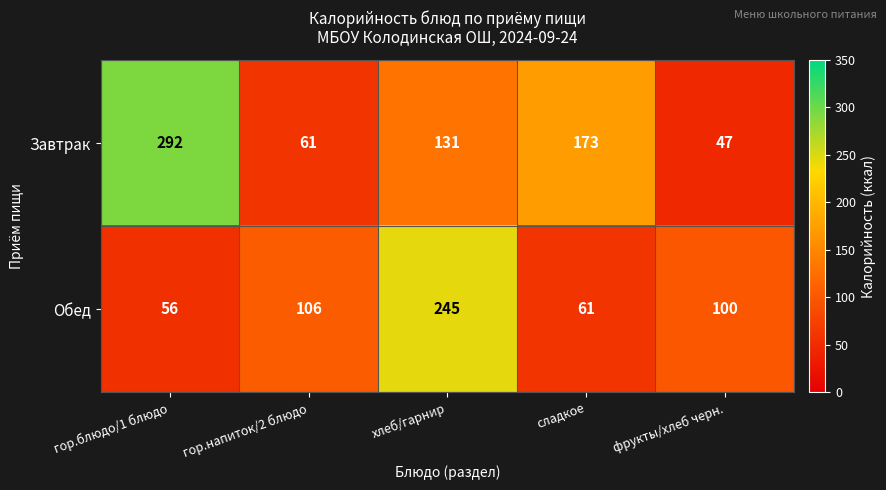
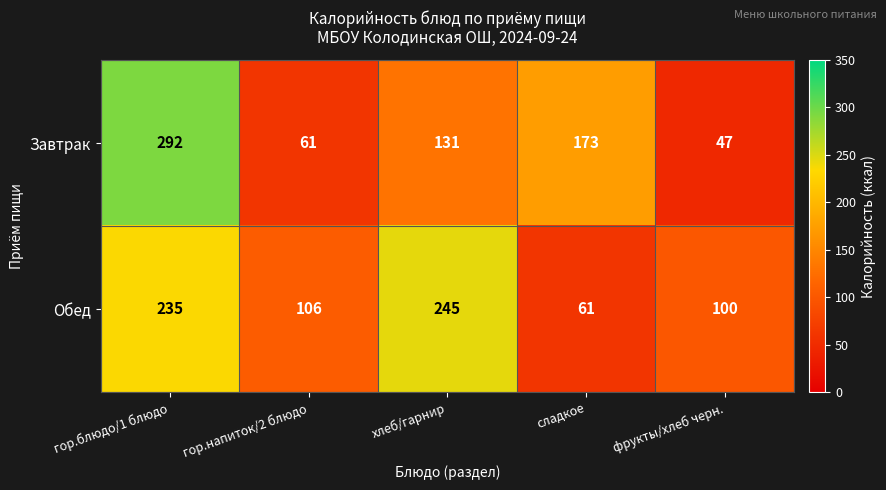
Обед, гор.блюдо/1 блюдо: 56 -> 235
